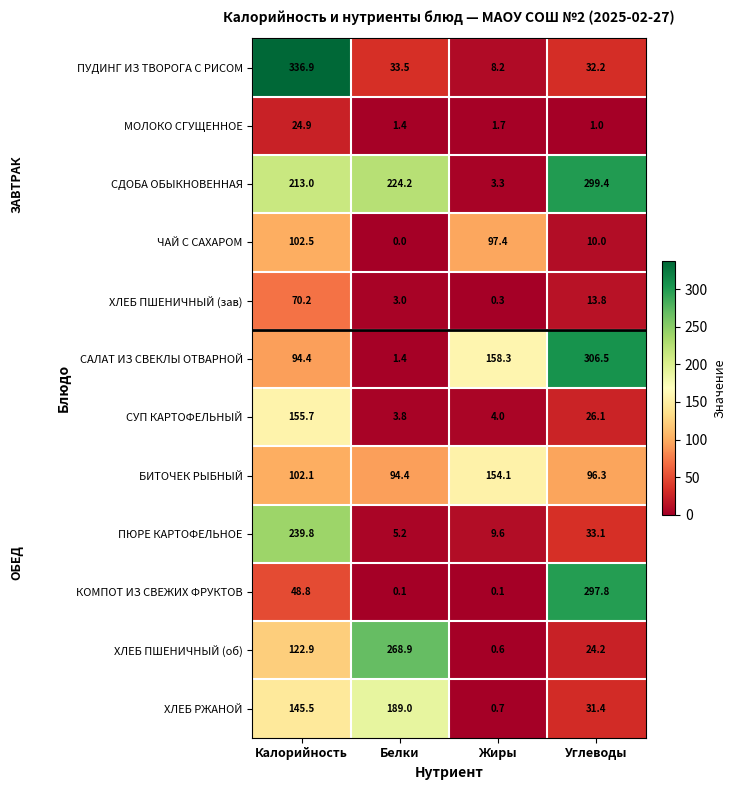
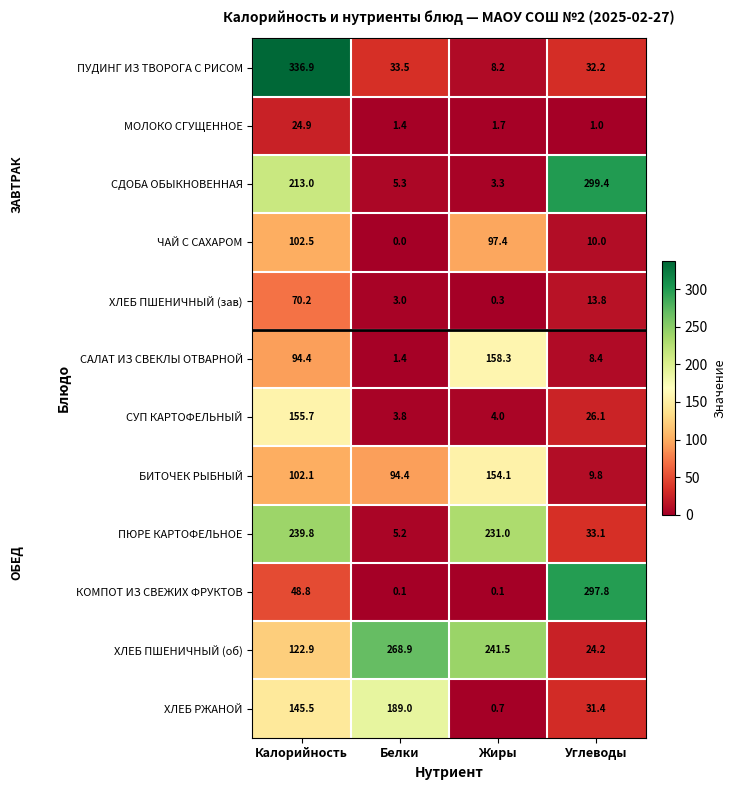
СДОБА ОБЫКНОВЕННАЯ, Белки: 224.2 -> 5.3
САЛАТ ИЗ СВЕКЛЫ ОТВАРНОЙ, Углеводы: 306.5 -> 8.4
БИТОЧЕК РЫБНЫЙ, Углеводы: 96.3 -> 9.8
ПЮРЕ КАРТОФЕЛЬНОЕ, Жиры: 9.6 -> 231.0
ХЛЕБ ПШЕНИЧНЫЙ (об), Жиры: 0.6 -> 241.5
